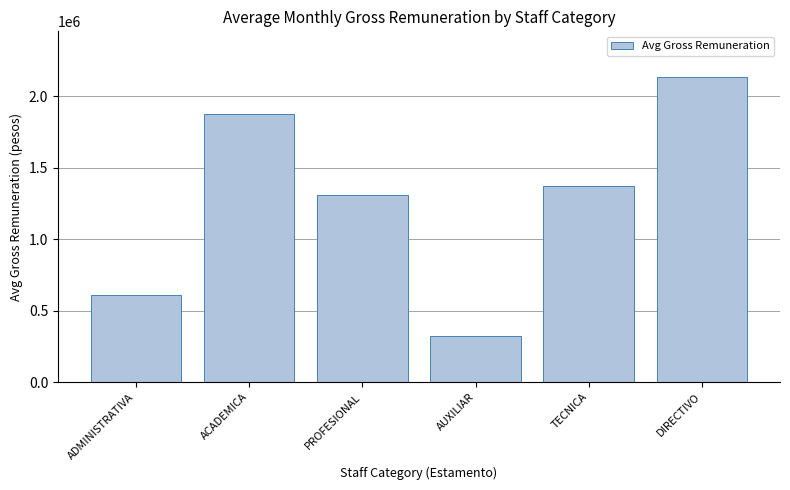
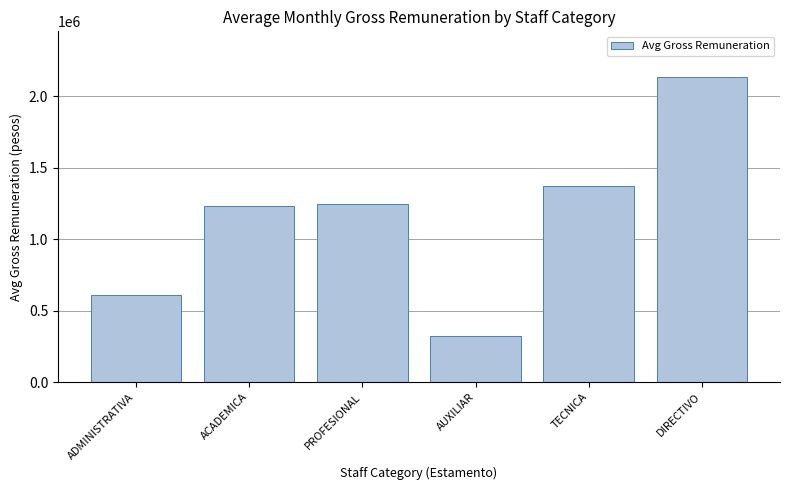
ACADEMICA: 1880000 -> 1230000
PROFESIONAL: 1310000 -> 1250000
